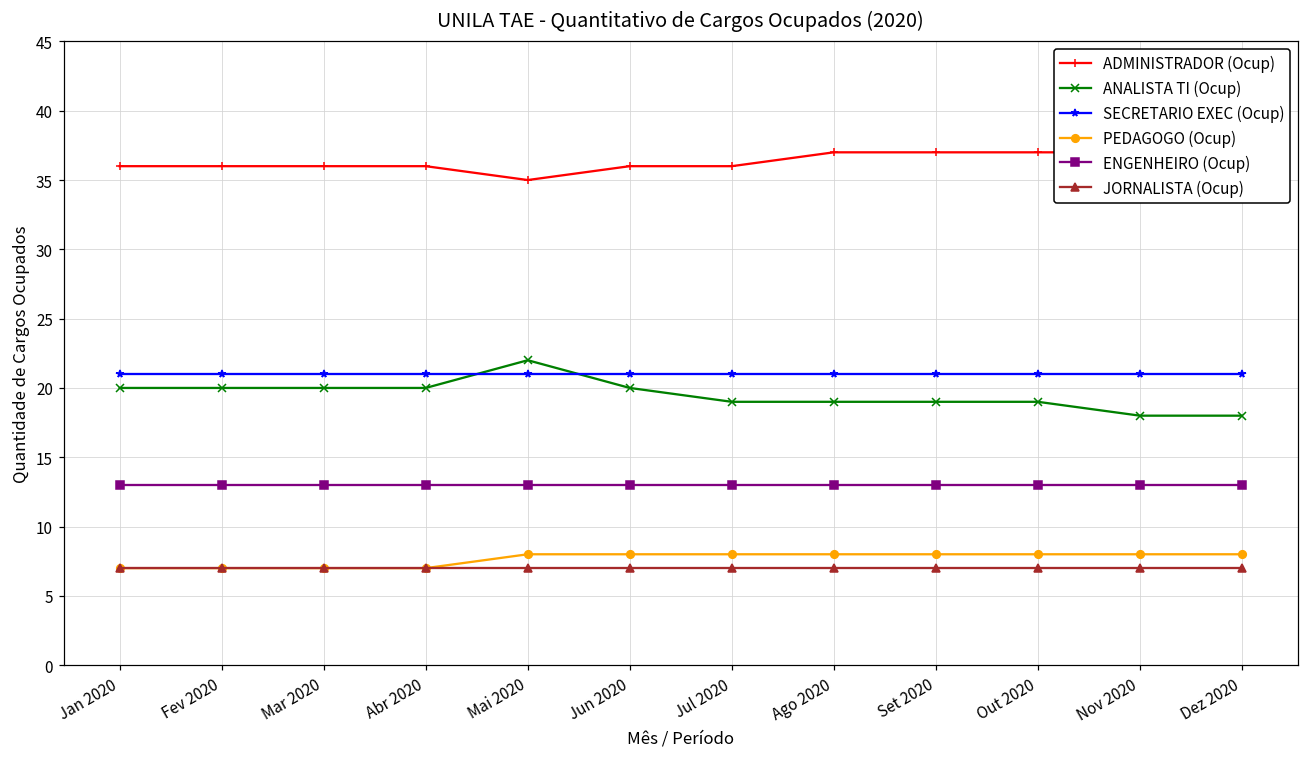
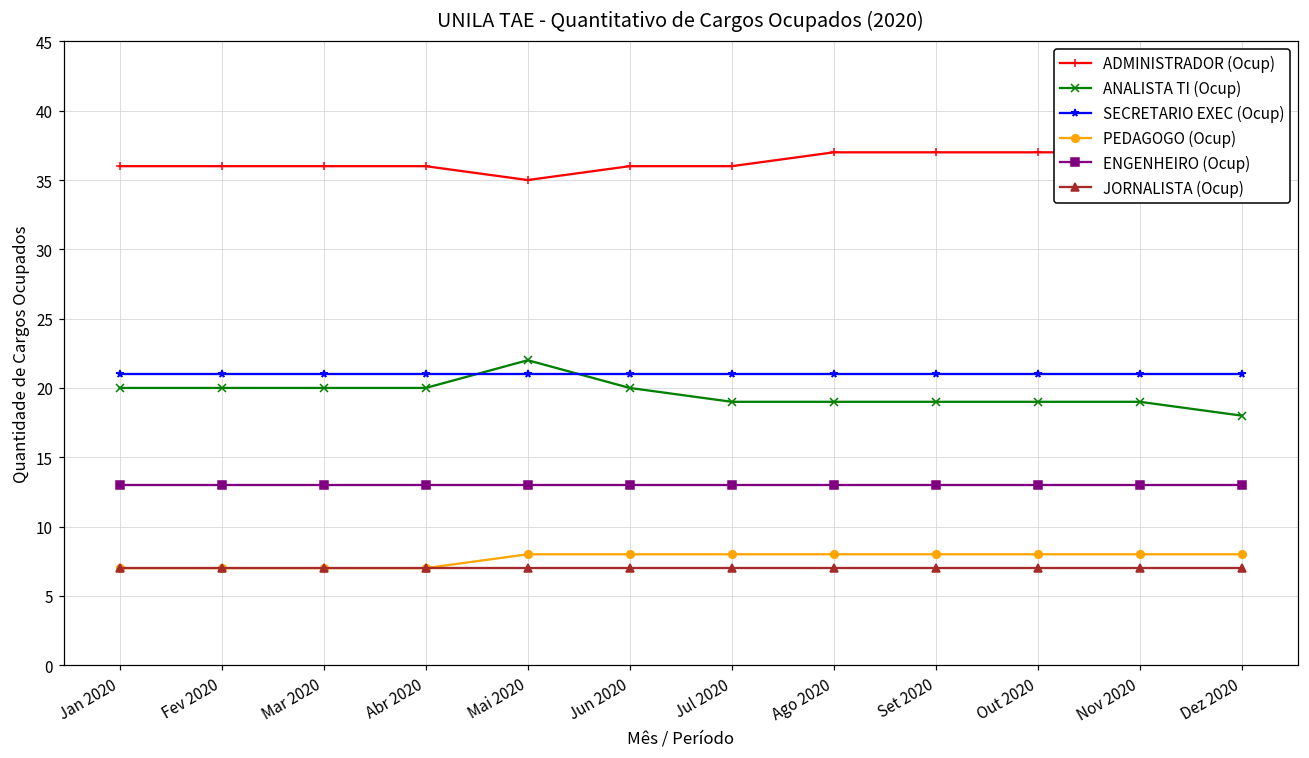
ANALISTA TI (Ocup), Nov 2020: 18 -> 19
